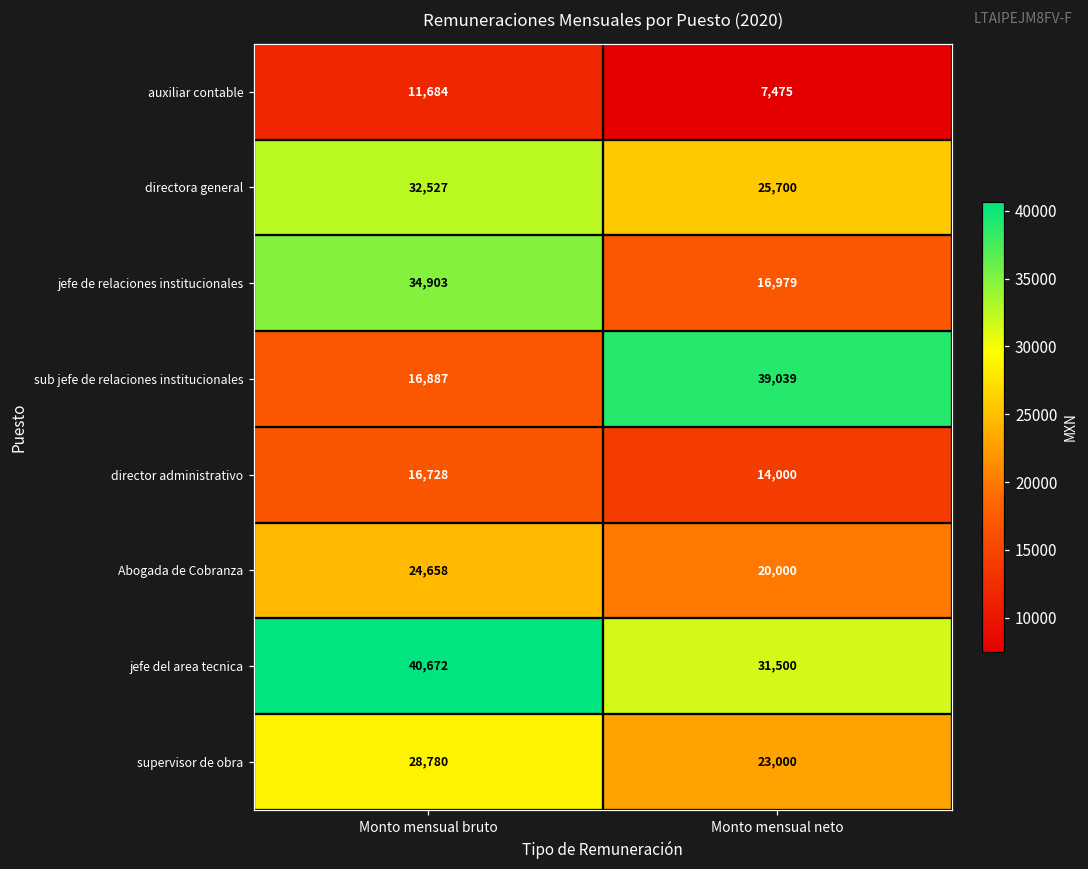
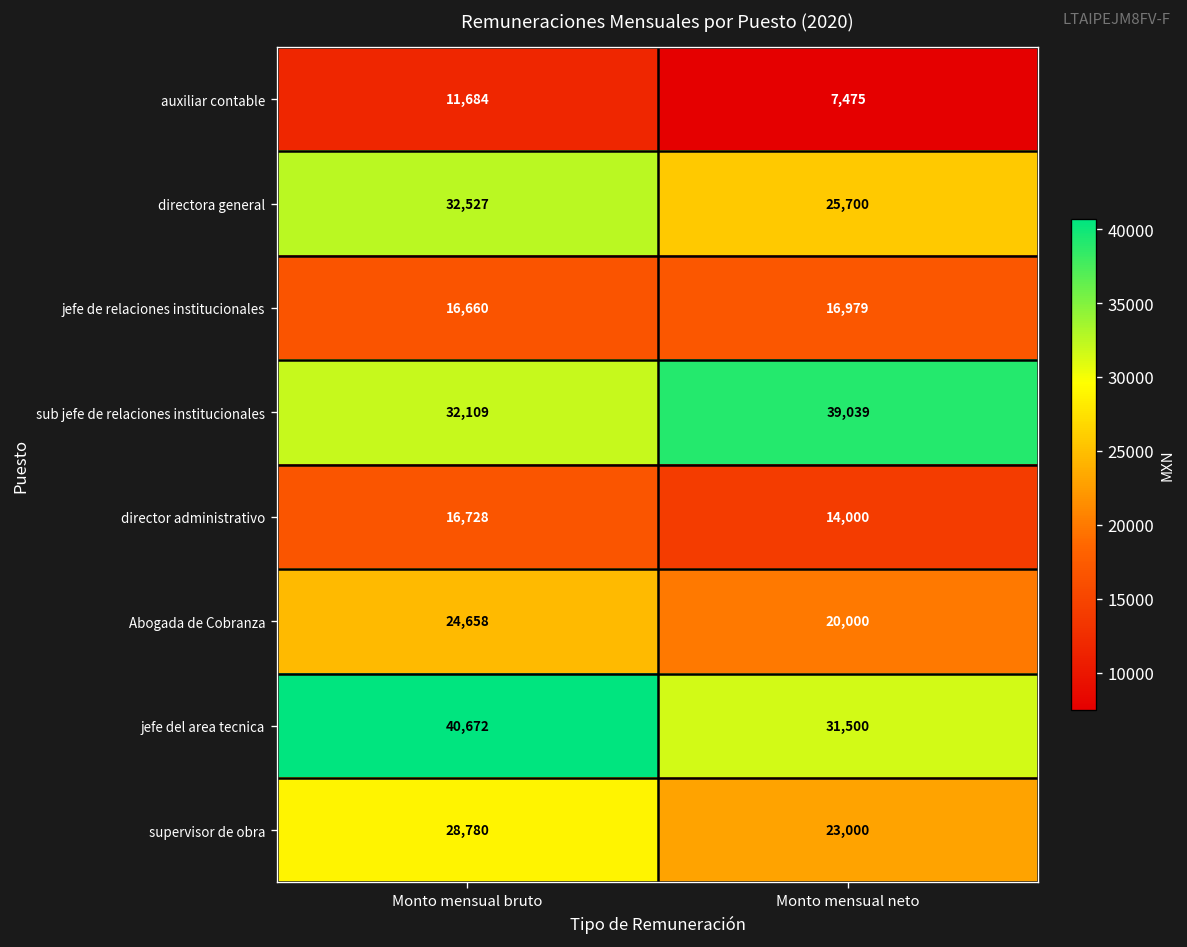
jefe de relaciones institucionales, Monto mensual bruto: 34,903 -> 16,660
sub jefe de relaciones institucionales, Monto mensual bruto: 16,887 -> 32,109
